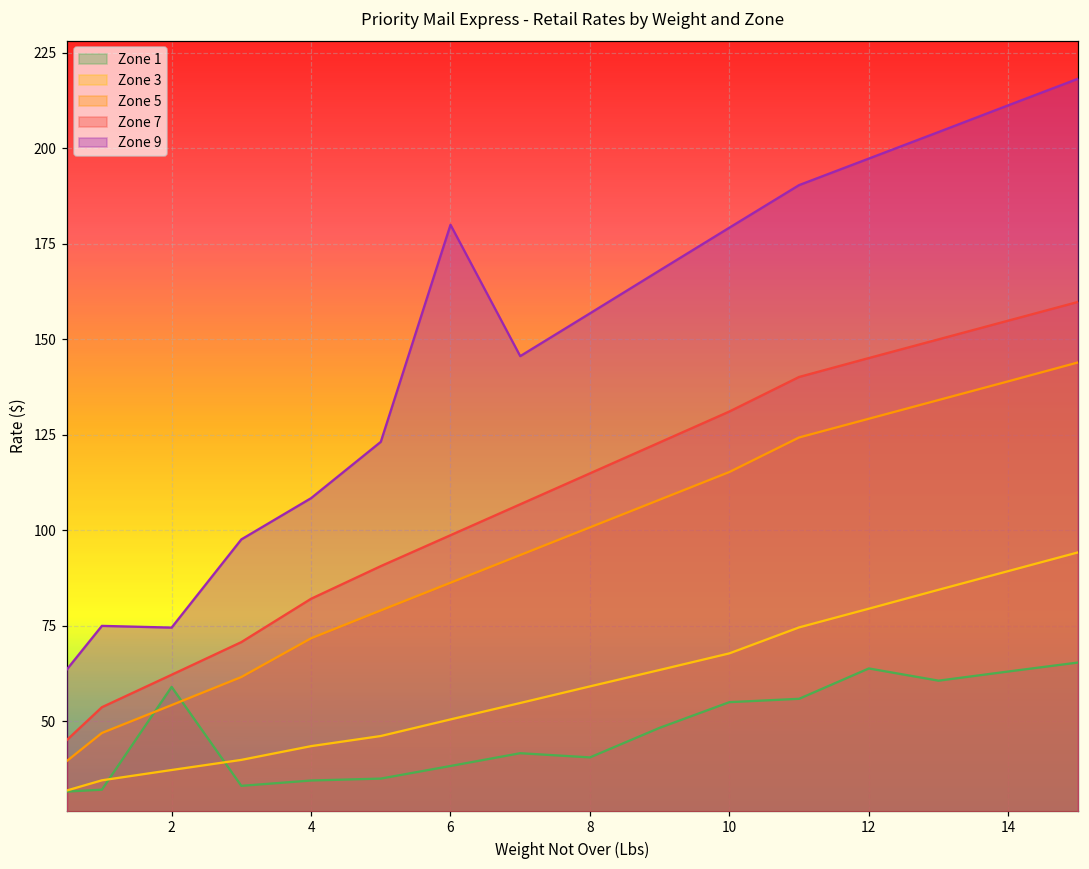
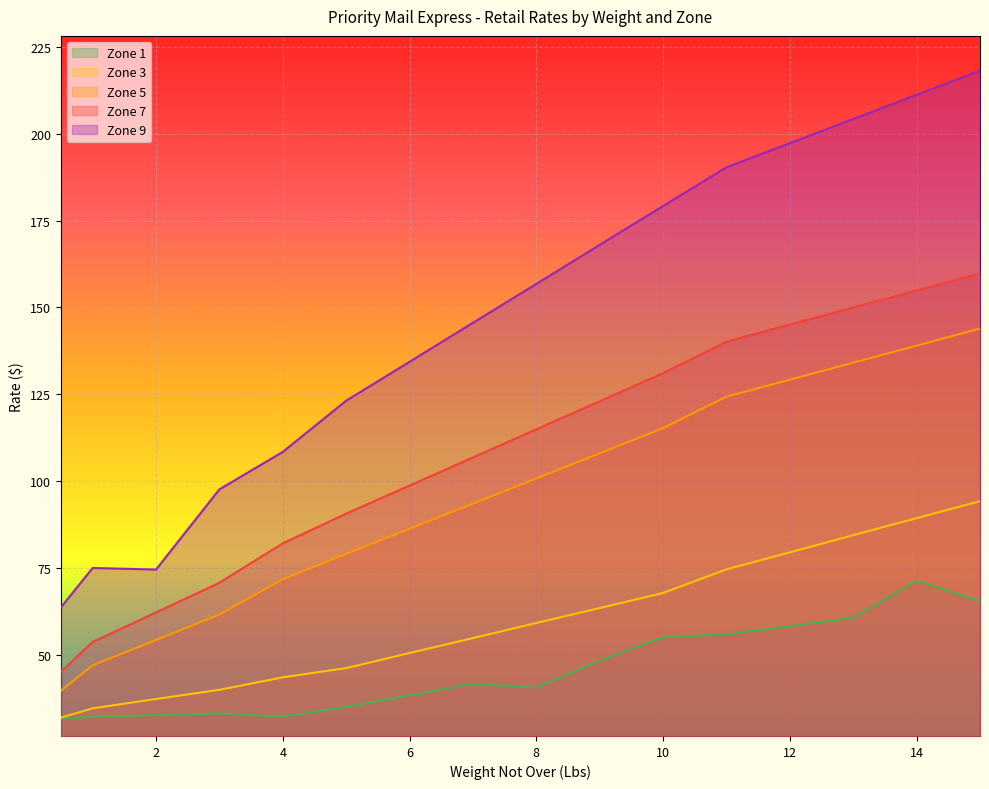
Zone 1, 2: 59 -> 33
Zone 1, 4: 34 -> 32
Zone 9, 6: 180 -> 134
Zone 1, 12: 64 -> 58
Zone 1, 14: 63 -> 71
